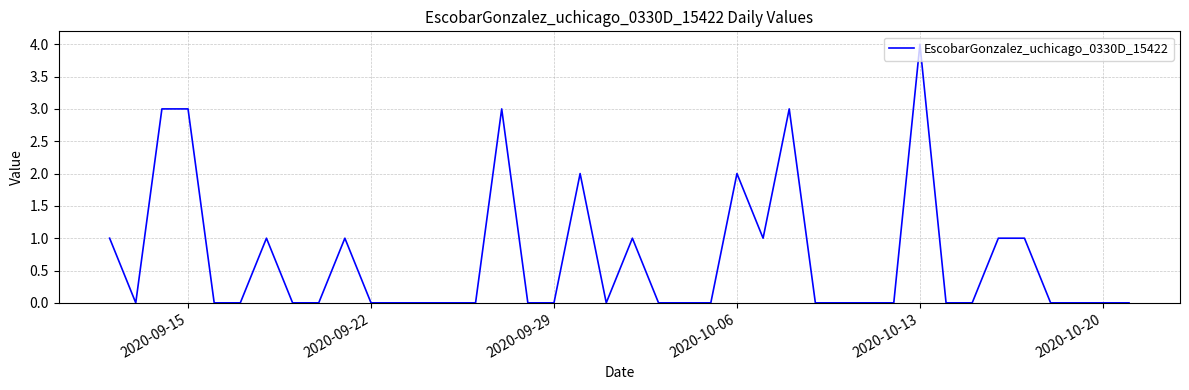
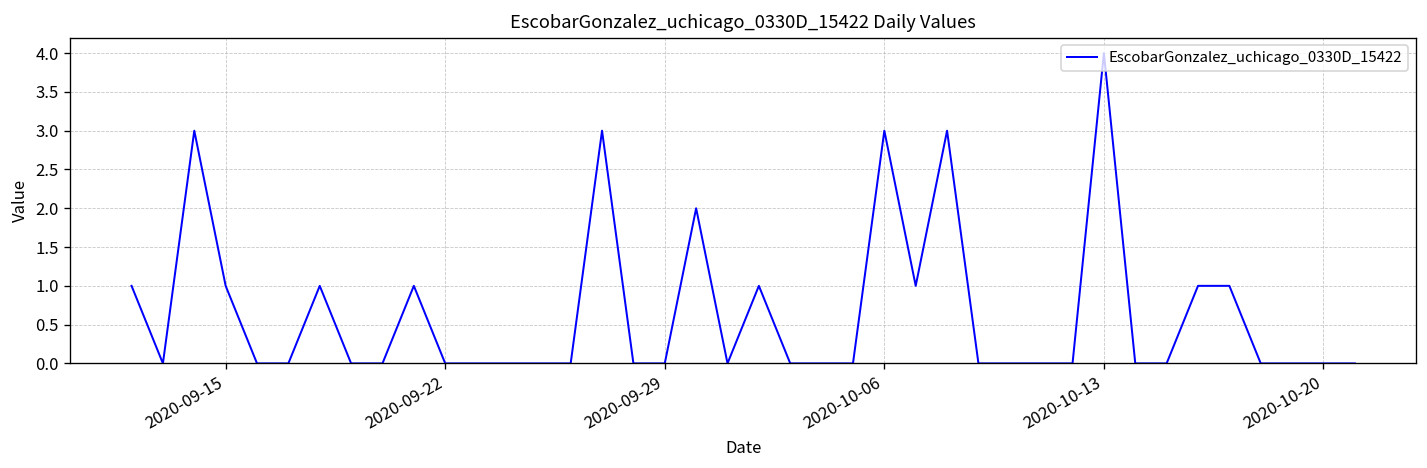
2020-09-15: 3 -> 1
2020-10-06: 2 -> 3
